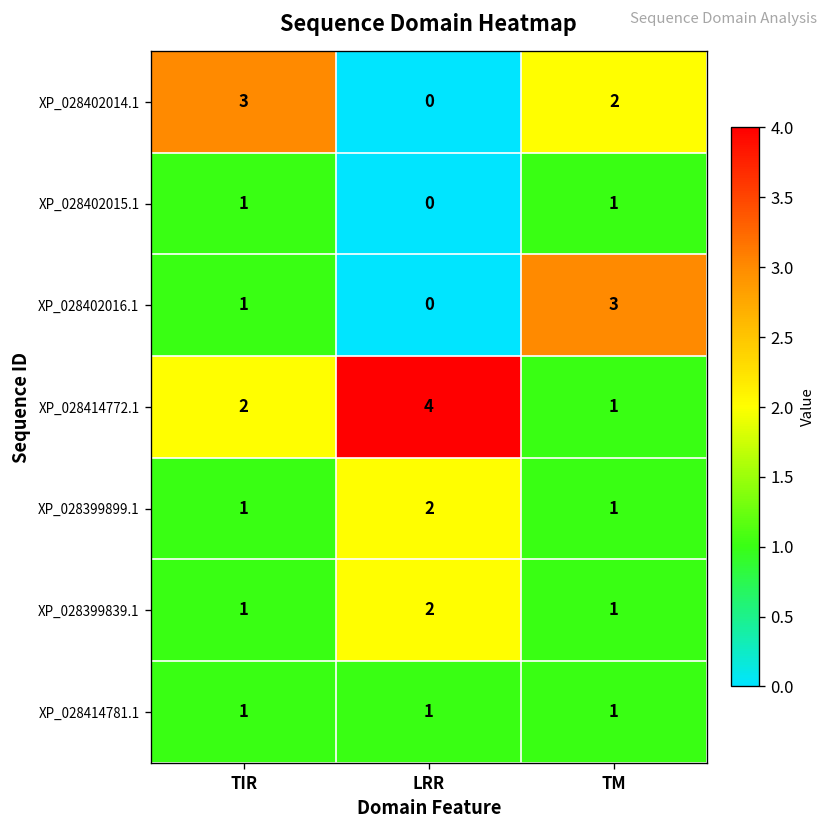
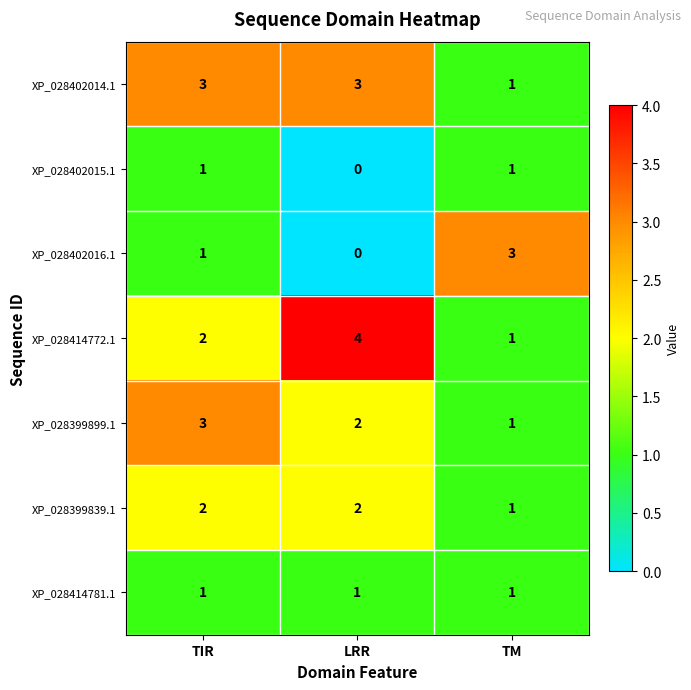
XP_028402014.1, LRR: 0 -> 3
XP_028402014.1, TM: 2 -> 1
XP_028399899.1, TIR: 1 -> 3
XP_028399839.1, TIR: 1 -> 2
